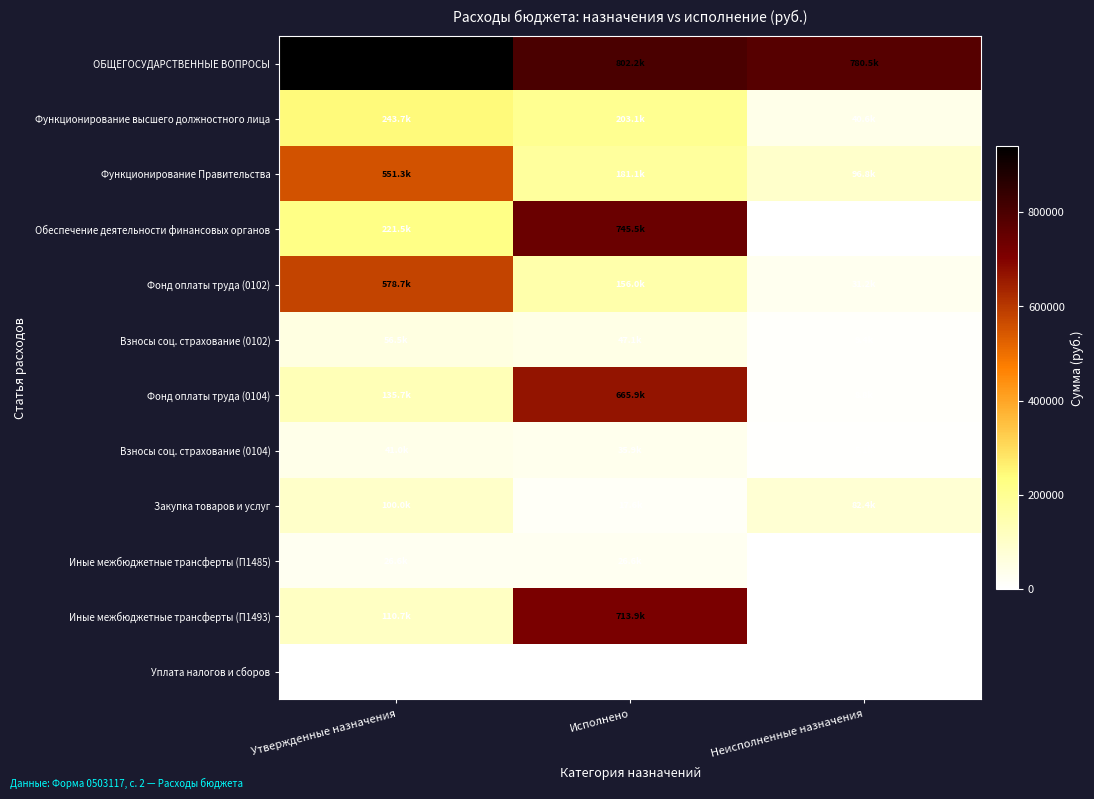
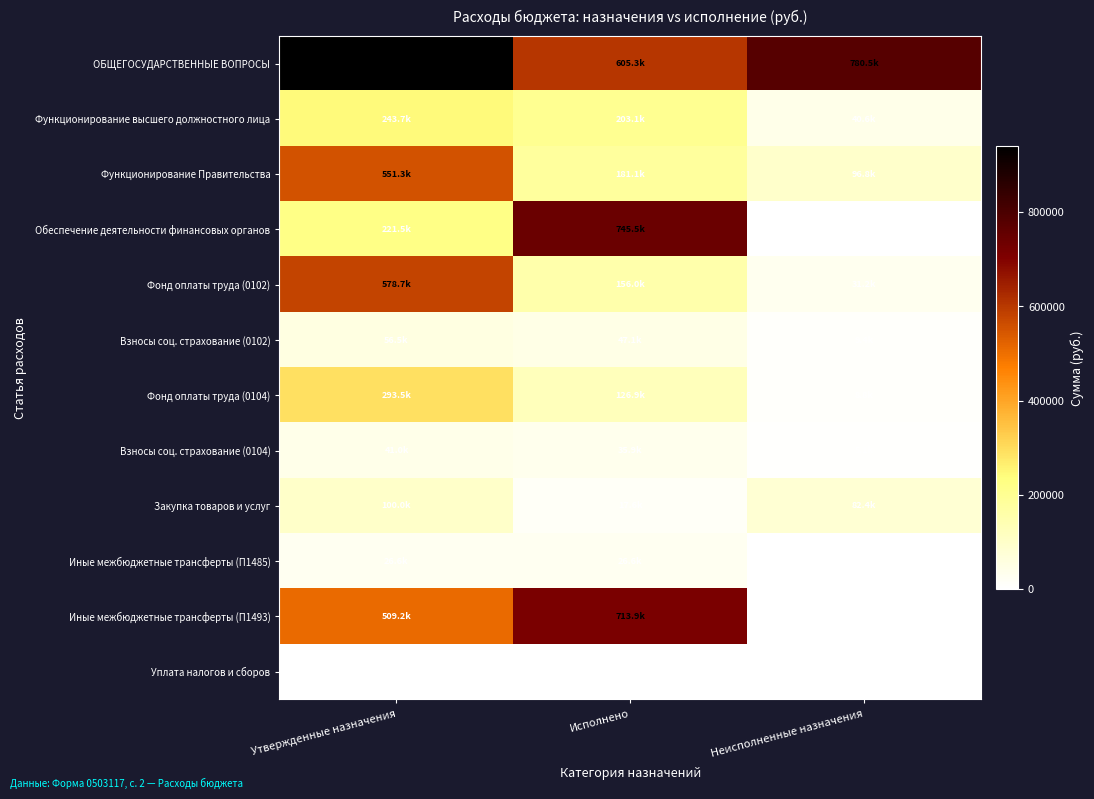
ОБЩЕГОСУДАРСТВЕННЫЕ ВОПРОСЫ, Исполнено: 802.2k -> 605.3k
Фонд оплаты труда (0104), Утвержденные назначения: 135.7k -> 293.5k
Фонд оплаты труда (0104), Исполнено: 665.9k -> 126.9k
Иные межбюджетные трансферты (П1493), Утвержденные назначения: 110.7k -> 509.2k
